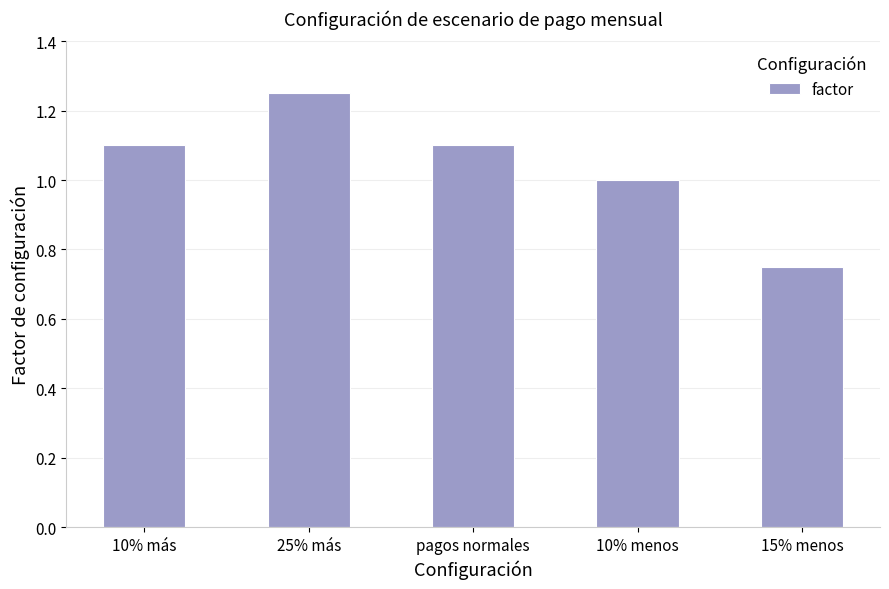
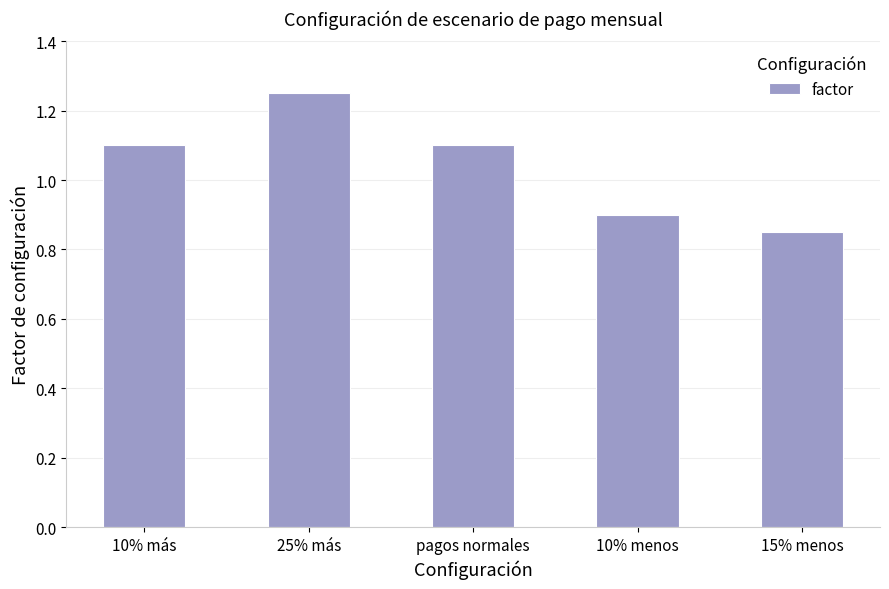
10% menos: 1.0 -> 0.9
15% menos: 0.75 -> 0.85
